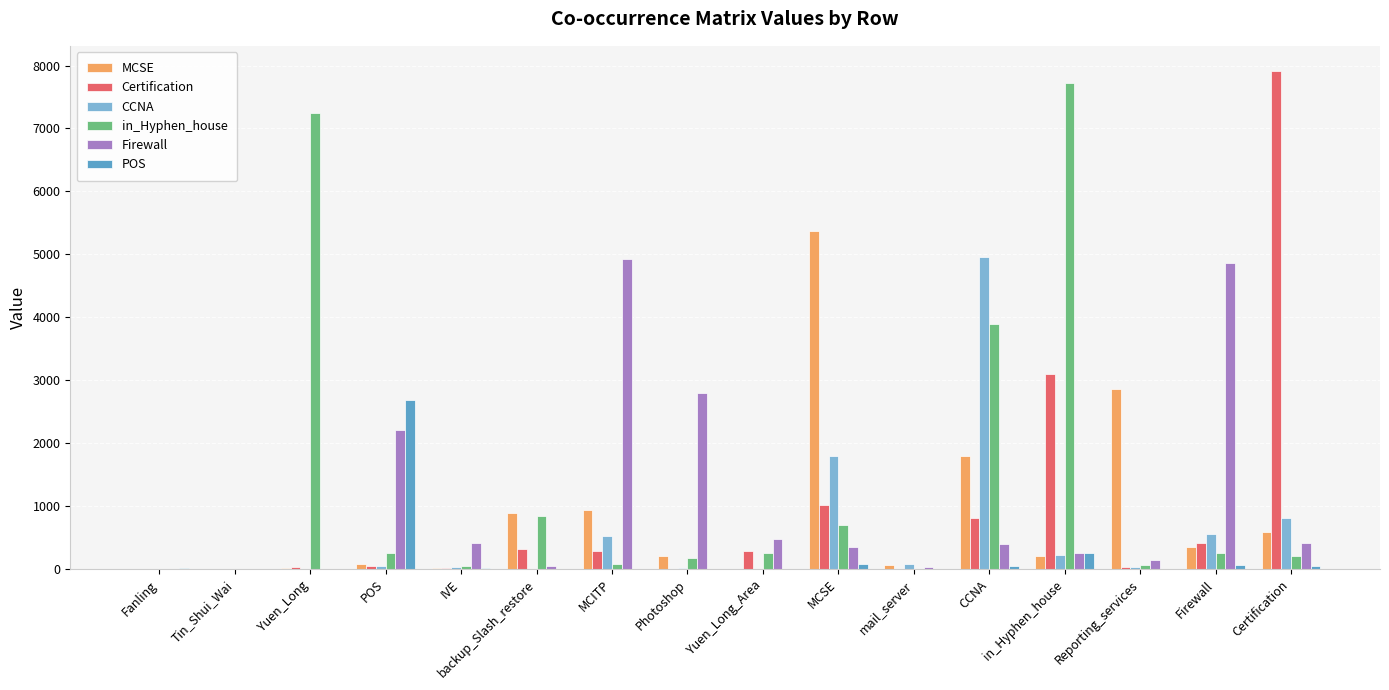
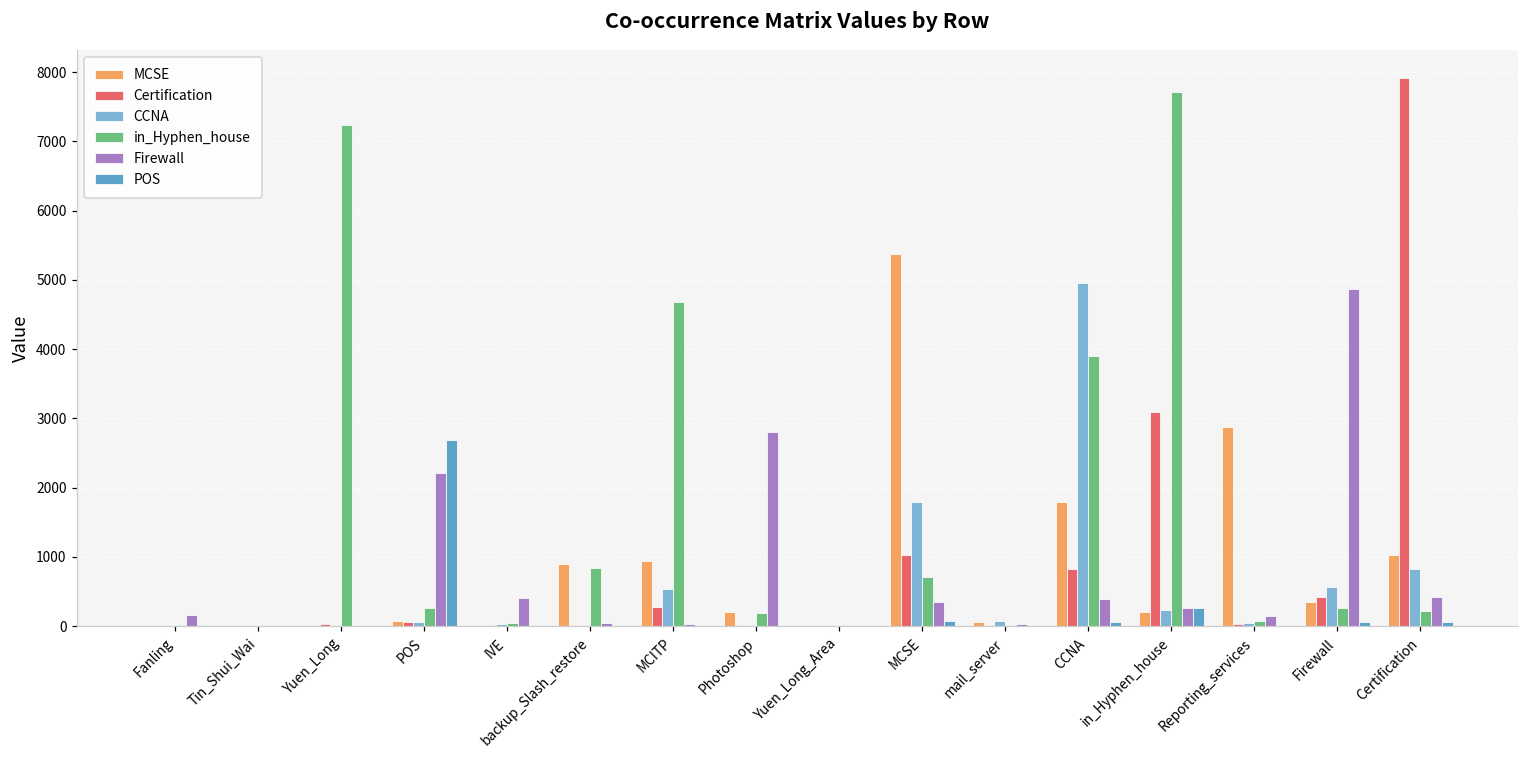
Firewall, Fanling: 0 -> 200
Certification, backup_Slash_restore: 300 -> 0
in_Hyphen_house, MCITP: 100 -> 4700
Firewall, MCITP: 4900 -> 0
Certification, Yuen_Long_Area: 300 -> 0
in_Hyphen_house, Yuen_Long_Area: 300 -> 0
Firewall, Yuen_Long_Area: 500 -> 0
MCSE, Certification: 600 -> 1000
